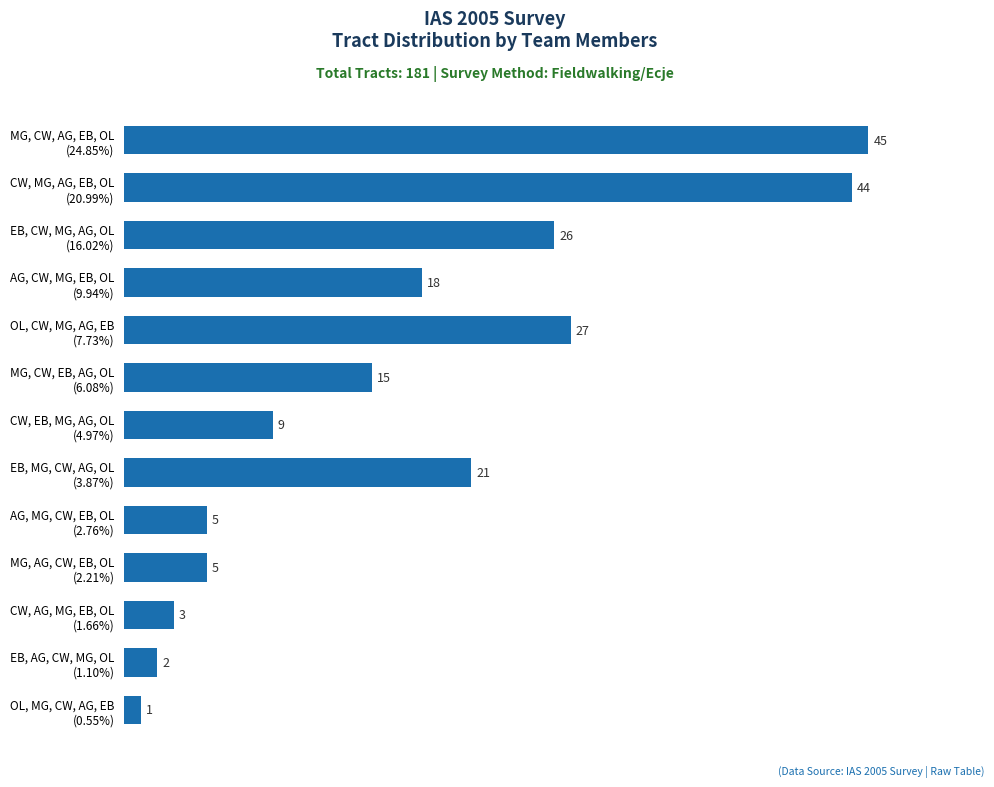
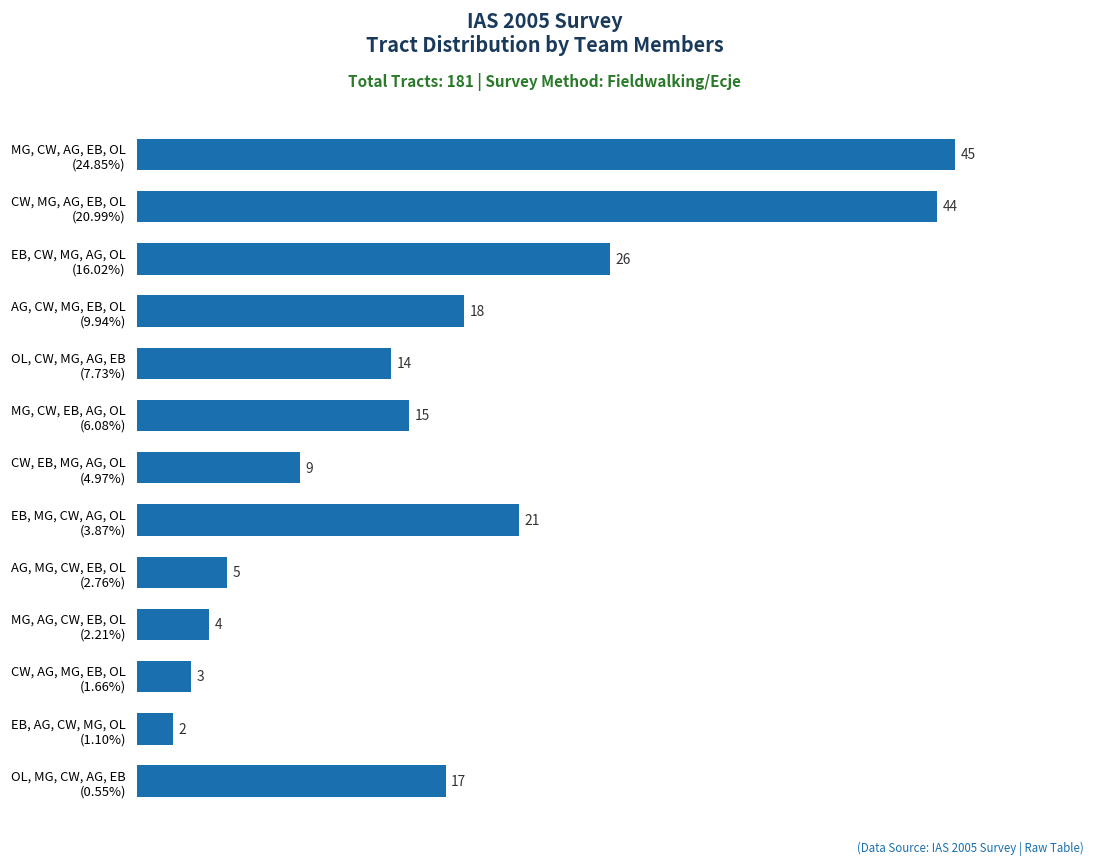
OL, CW, MG, AG, EB (7.73%): 27 -> 14
MG, AG, CW, EB, OL (2.21%): 5 -> 4
OL, MG, CW, AG, EB (0.55%): 1 -> 17
